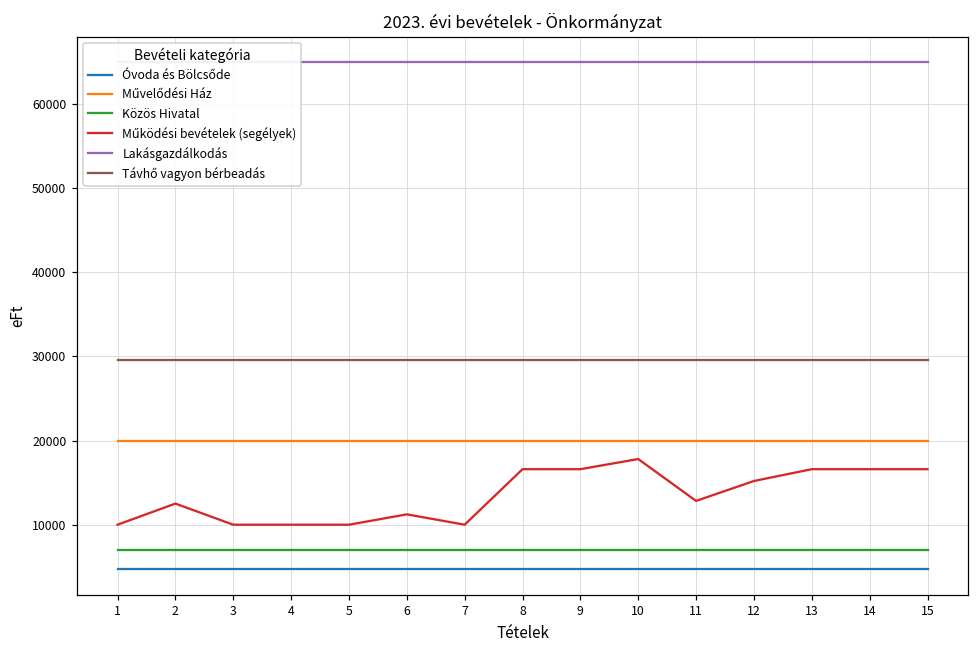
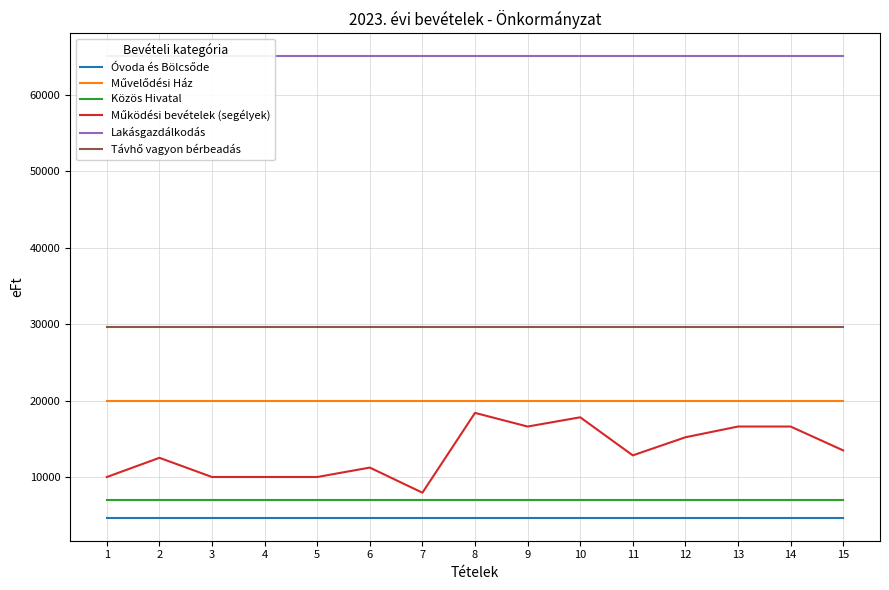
Működési bevételek (segélyek), 7: 10000 -> 8000
Működési bevételek (segélyek), 8: 17000 -> 18000
Működési bevételek (segélyek), 15: 17000 -> 13000
